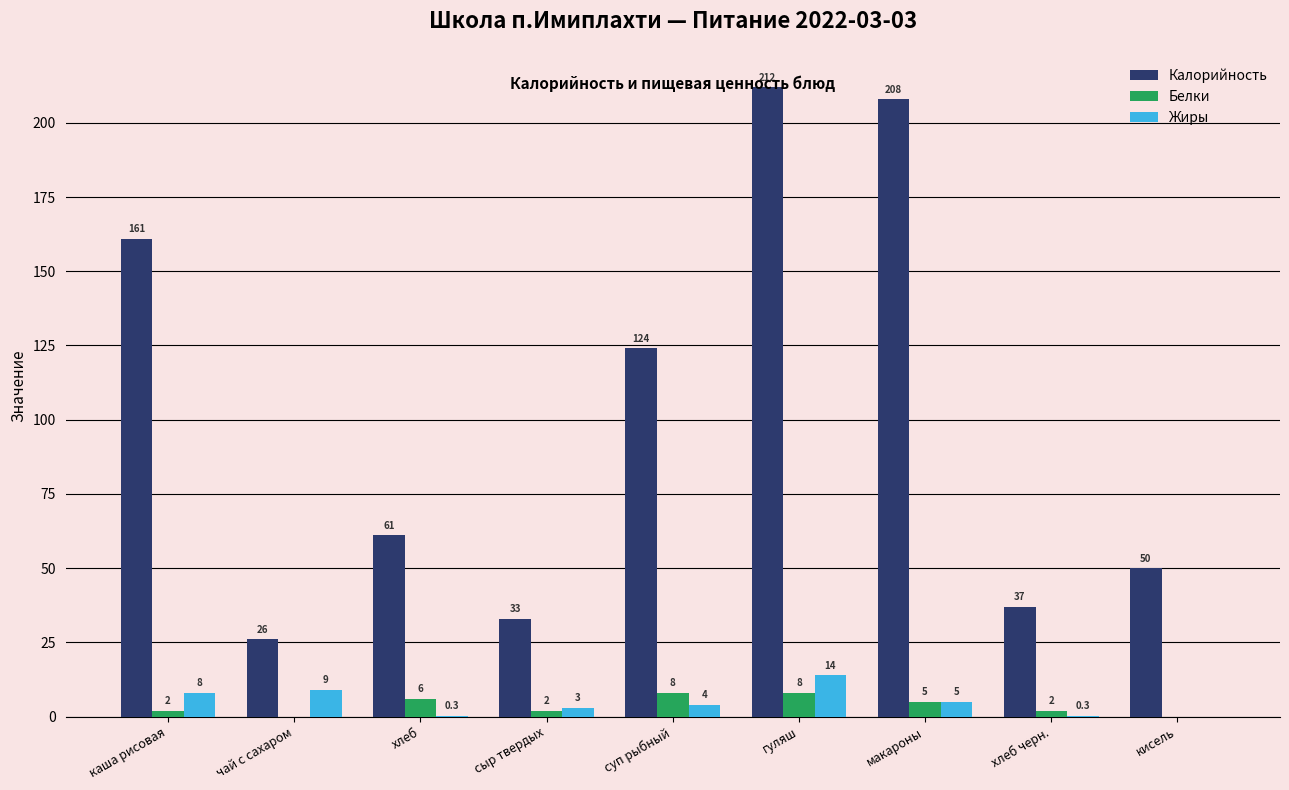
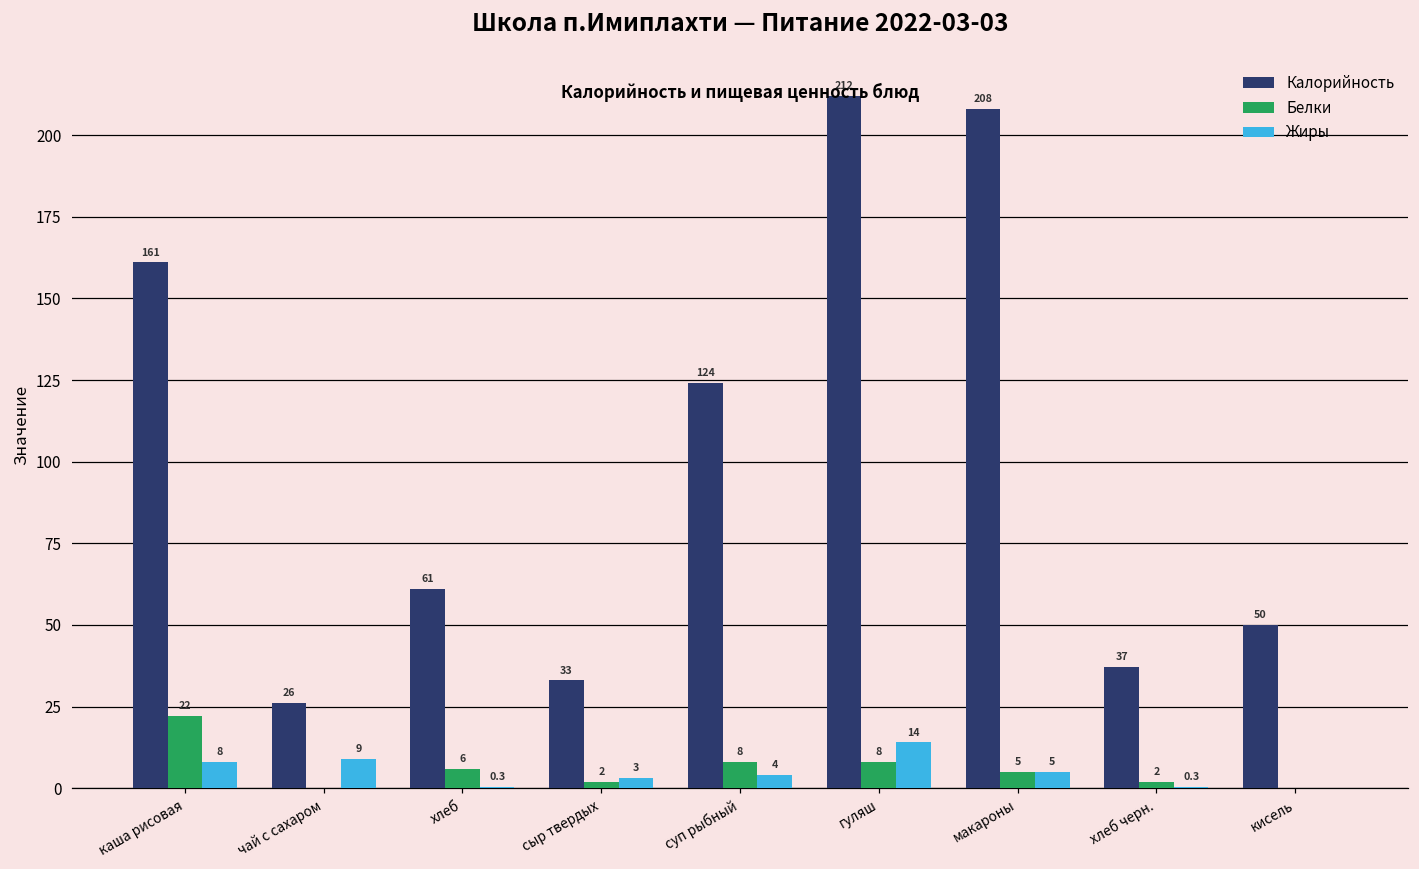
Белки, каша рисовая: 2 -> 22
